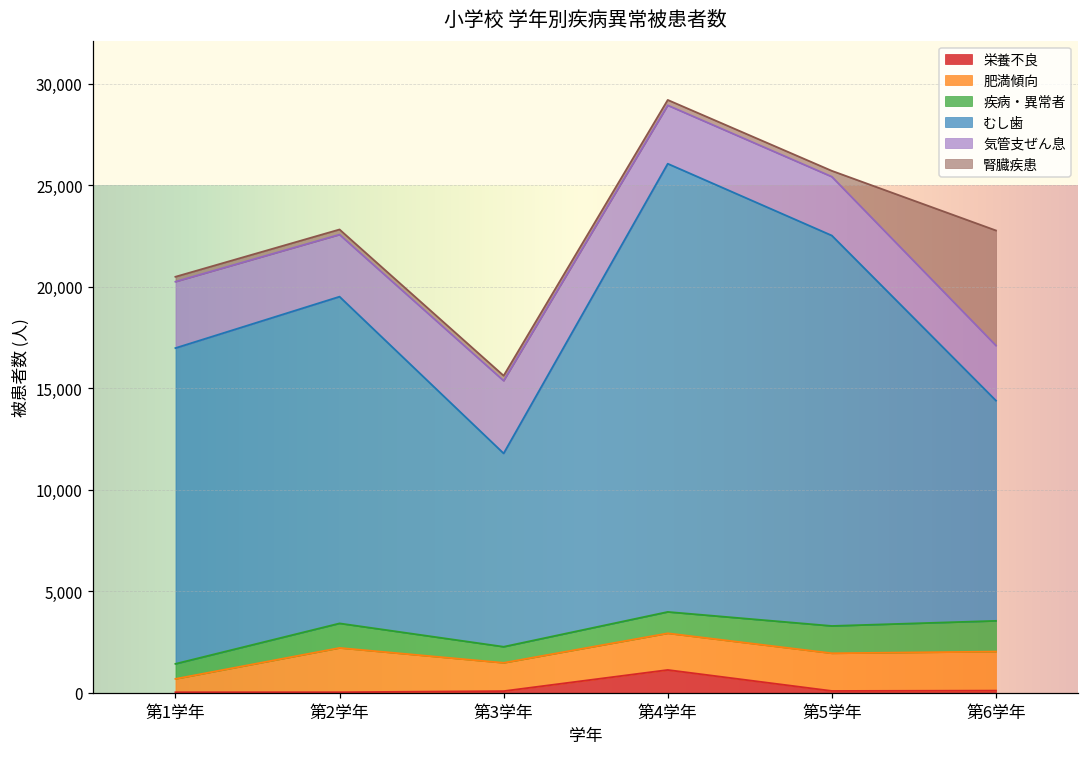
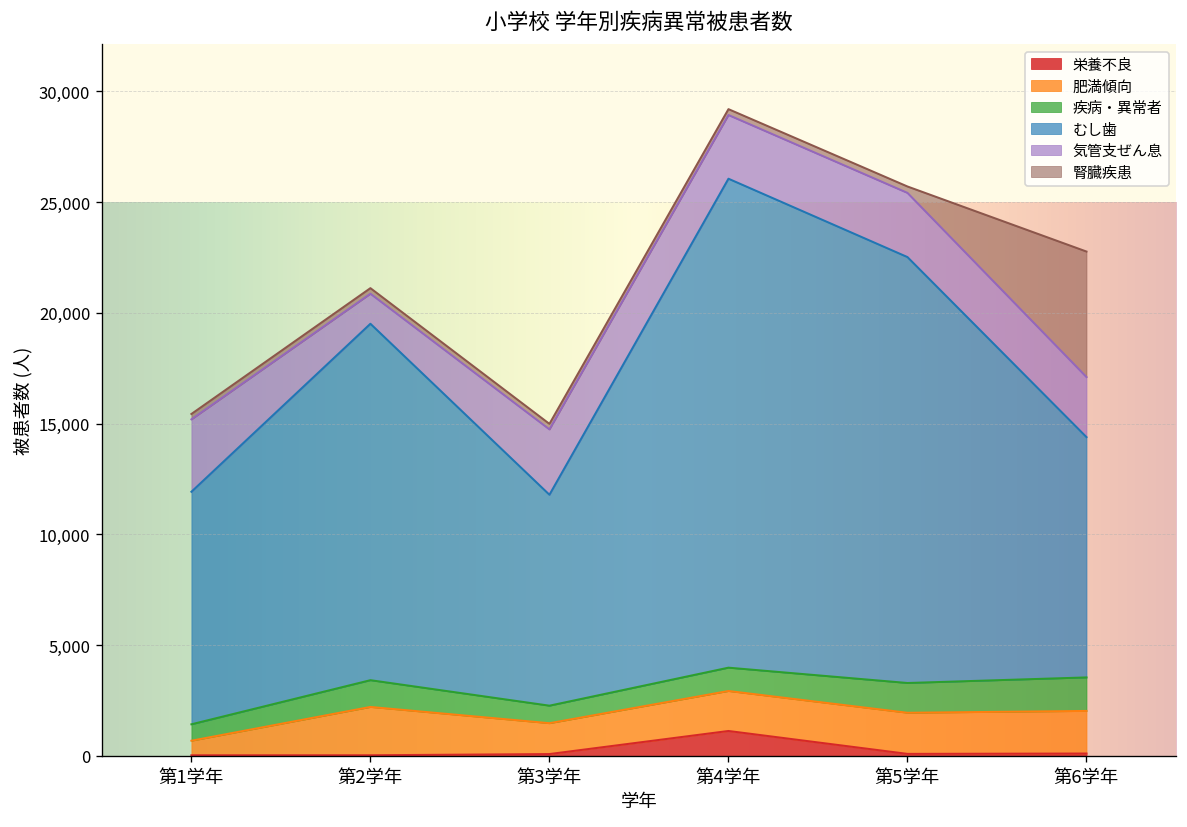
むし歯, 第1学年: 15,600 -> 10,500
気管支ぜん息, 第2学年: 3,100 -> 1,400
気管支ぜん息, 第3学年: 3,600 -> 3,000
